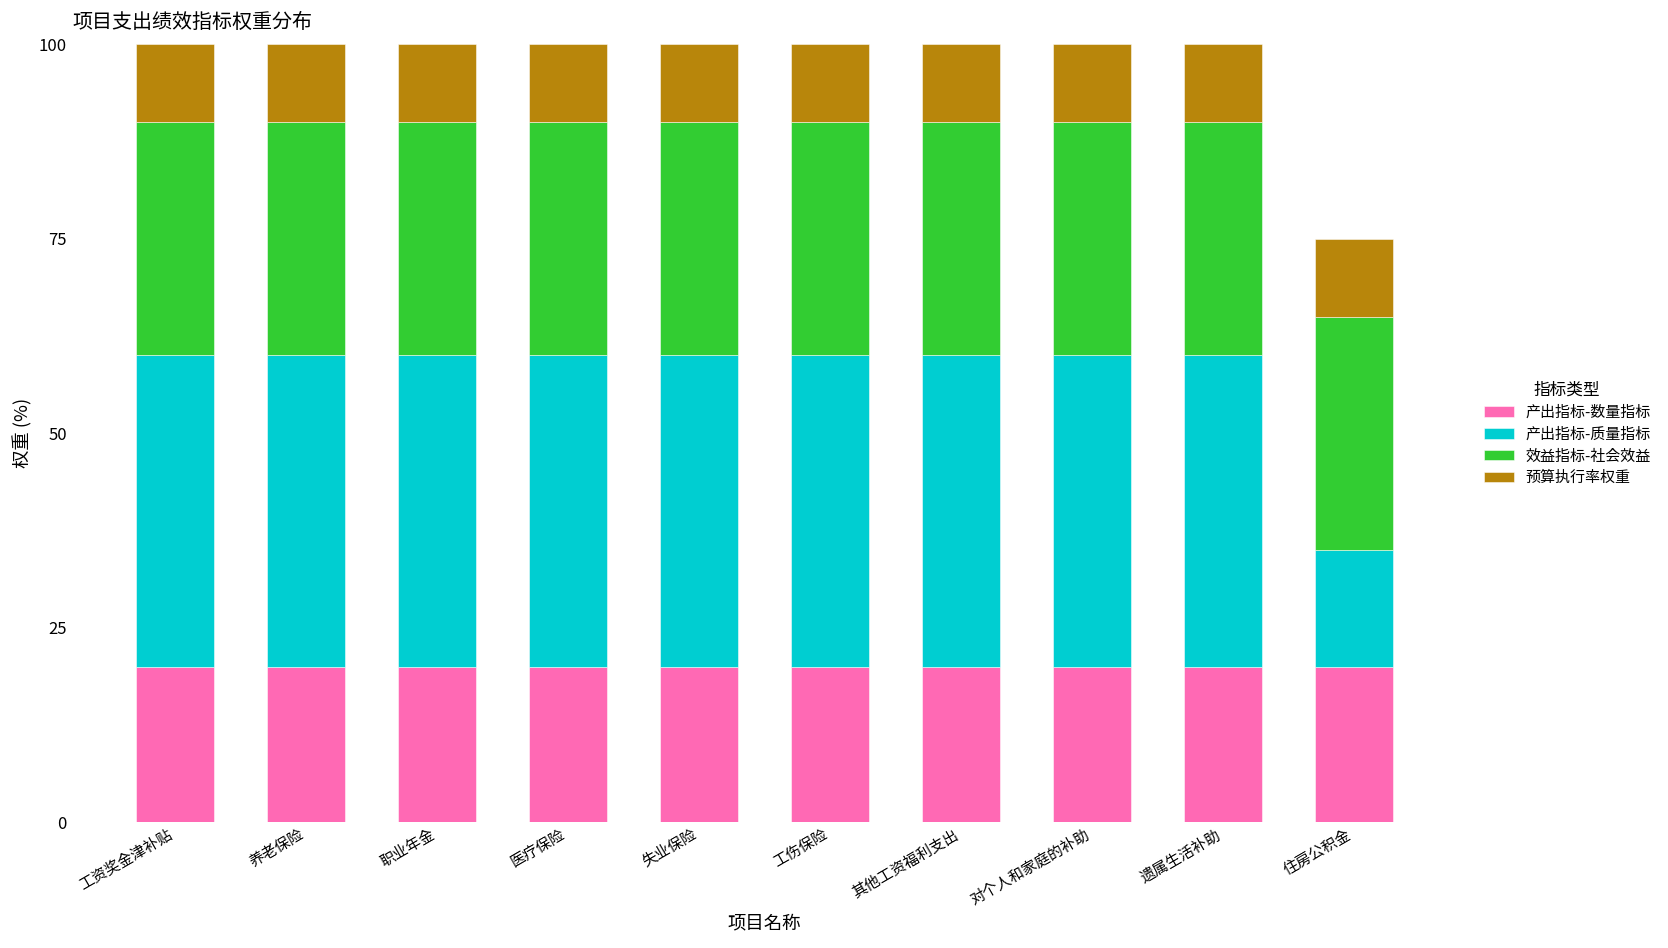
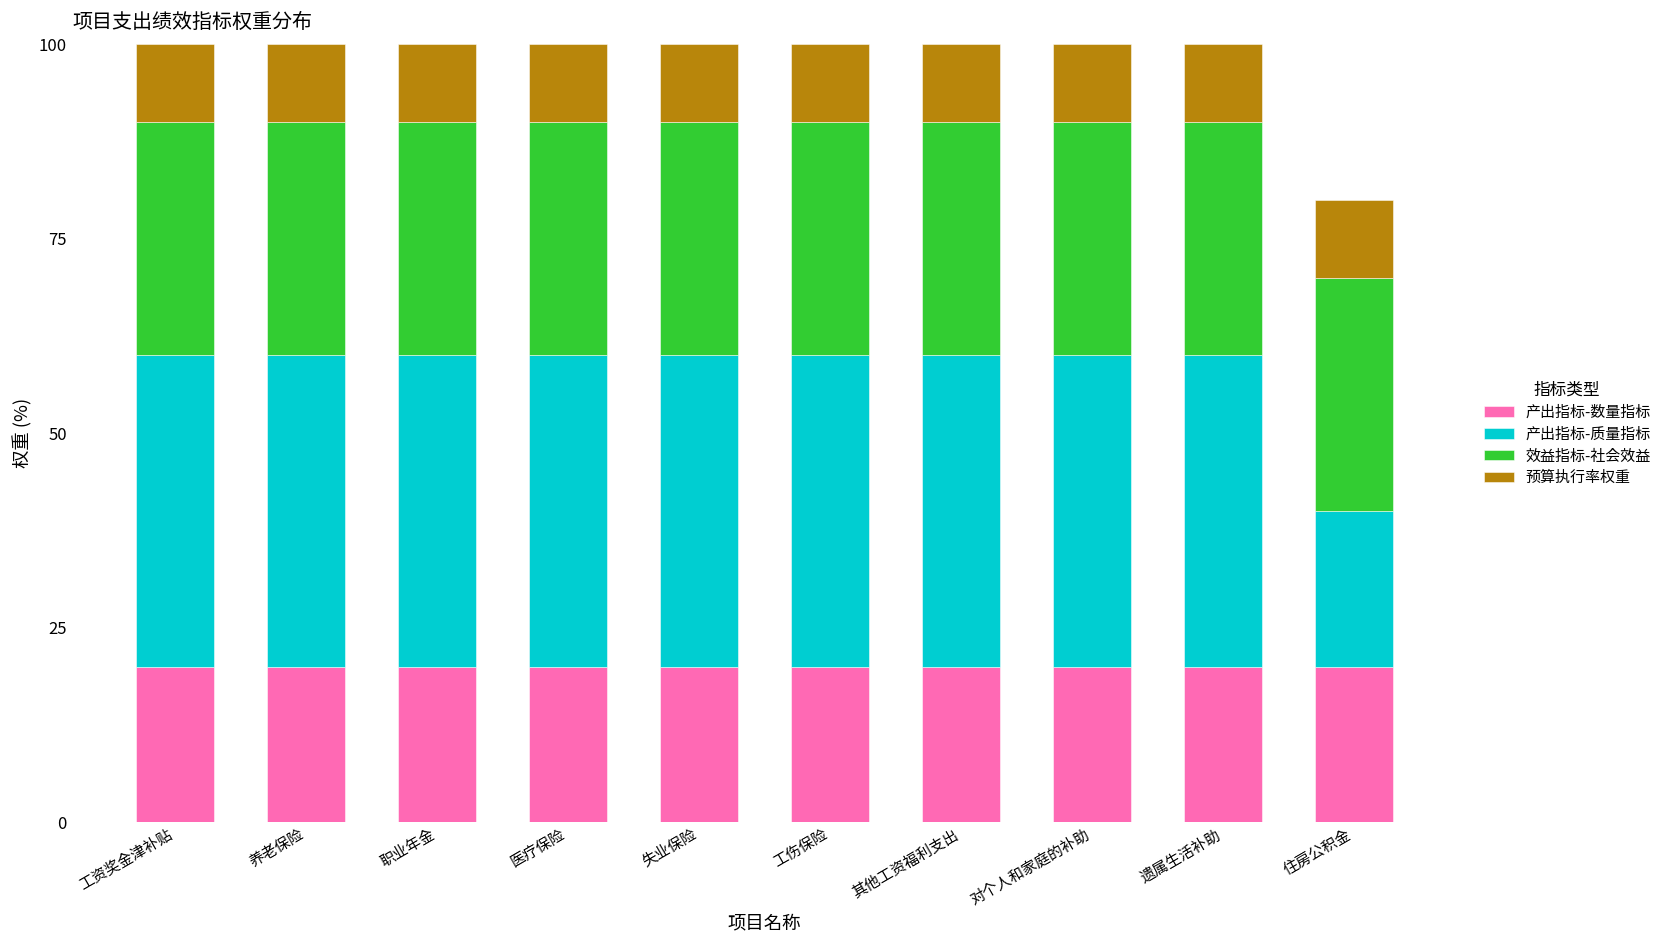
产出指标-质量指标, 住房公积金: 15 -> 20
